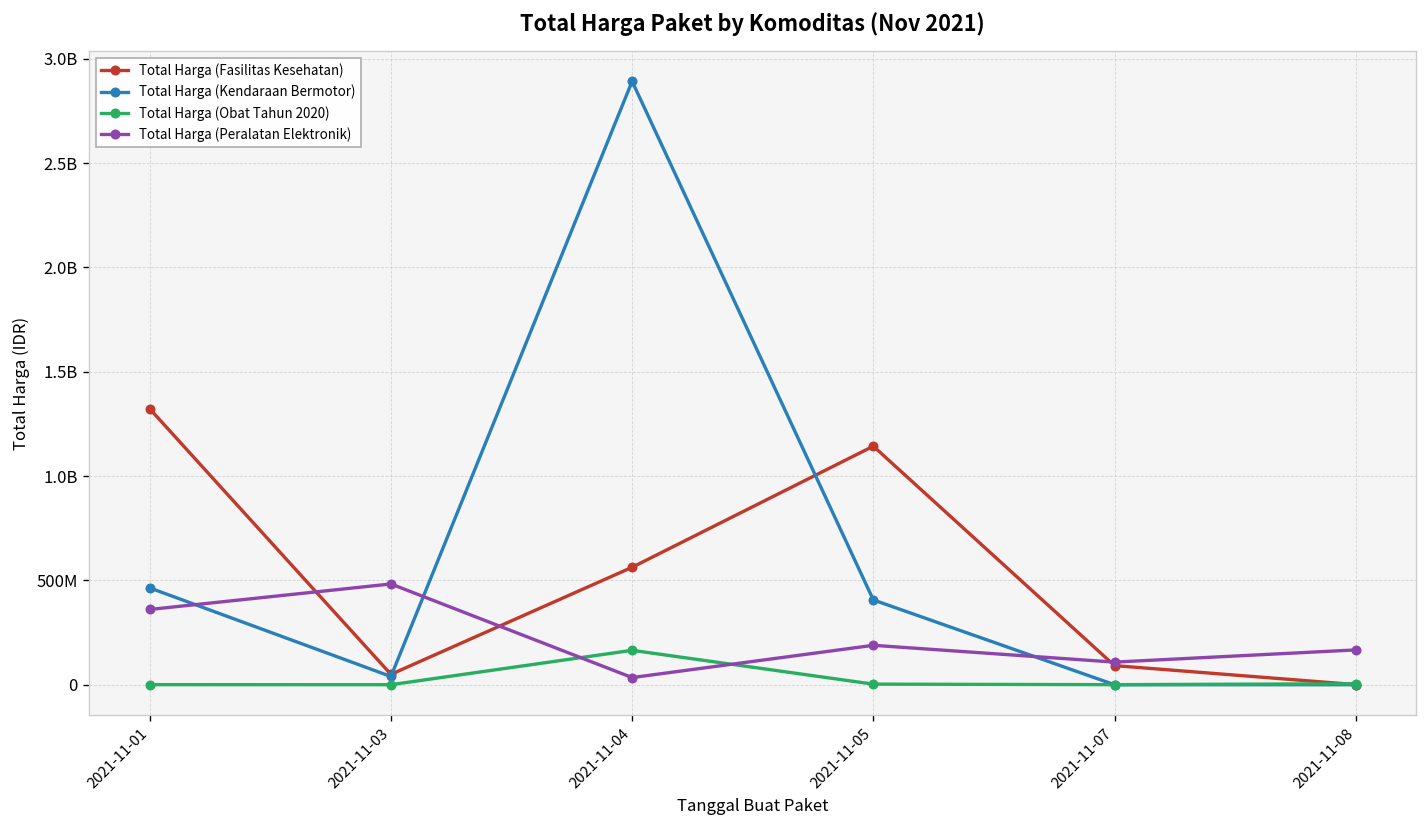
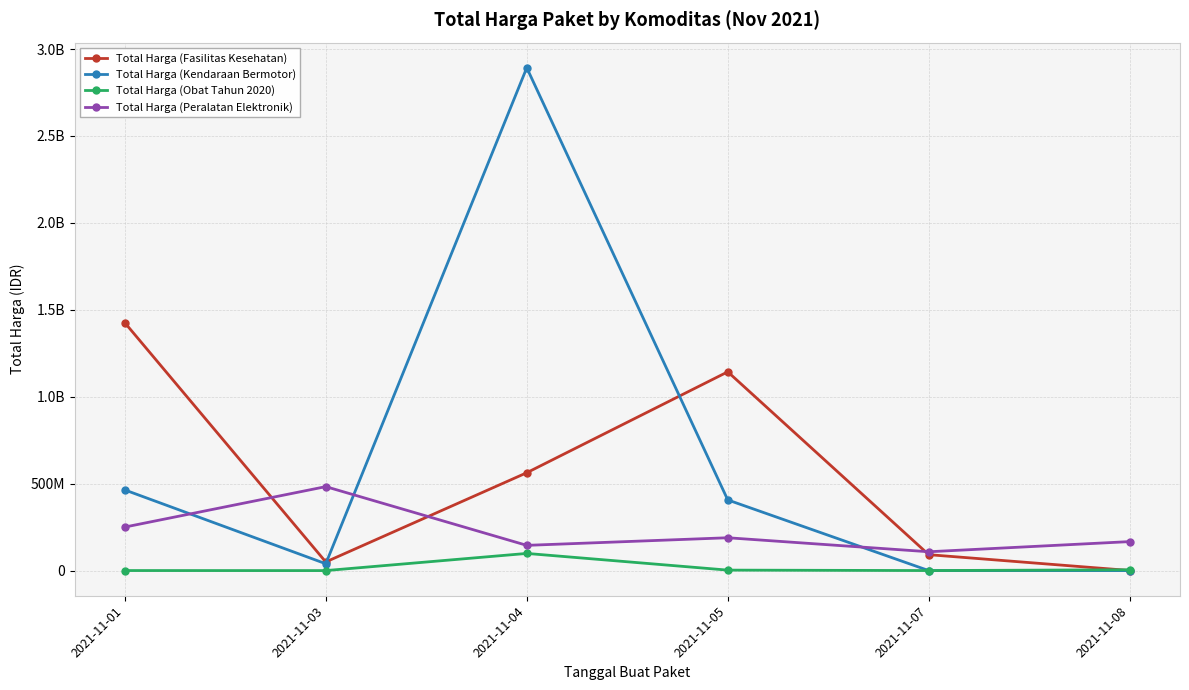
Total Harga (Fasilitas Kesehatan), 2021-11-01: 1320000000 -> 1430000000
Total Harga (Peralatan Elektronik), 2021-11-01: 360000000 -> 250000000
Total Harga (Obat Tahun 2020), 2021-11-04: 160000000 -> 100000000
Total Harga (Peralatan Elektronik), 2021-11-04: 30000000 -> 150000000
